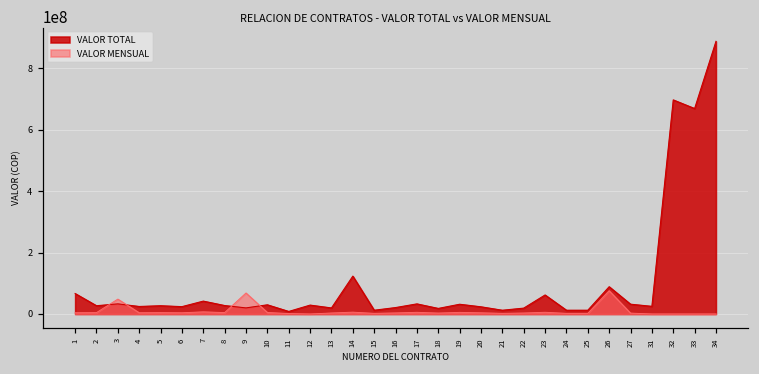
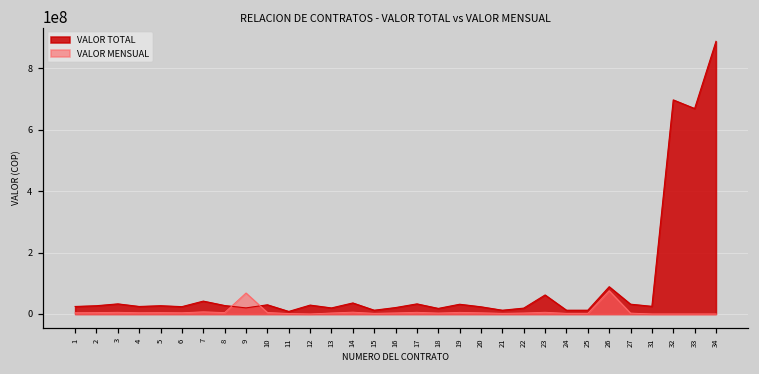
VALOR TOTAL, 1: 70000000 -> 20000000
VALOR MENSUAL, 3: 50000000 -> 10000000
VALOR TOTAL, 14: 120000000 -> 40000000
